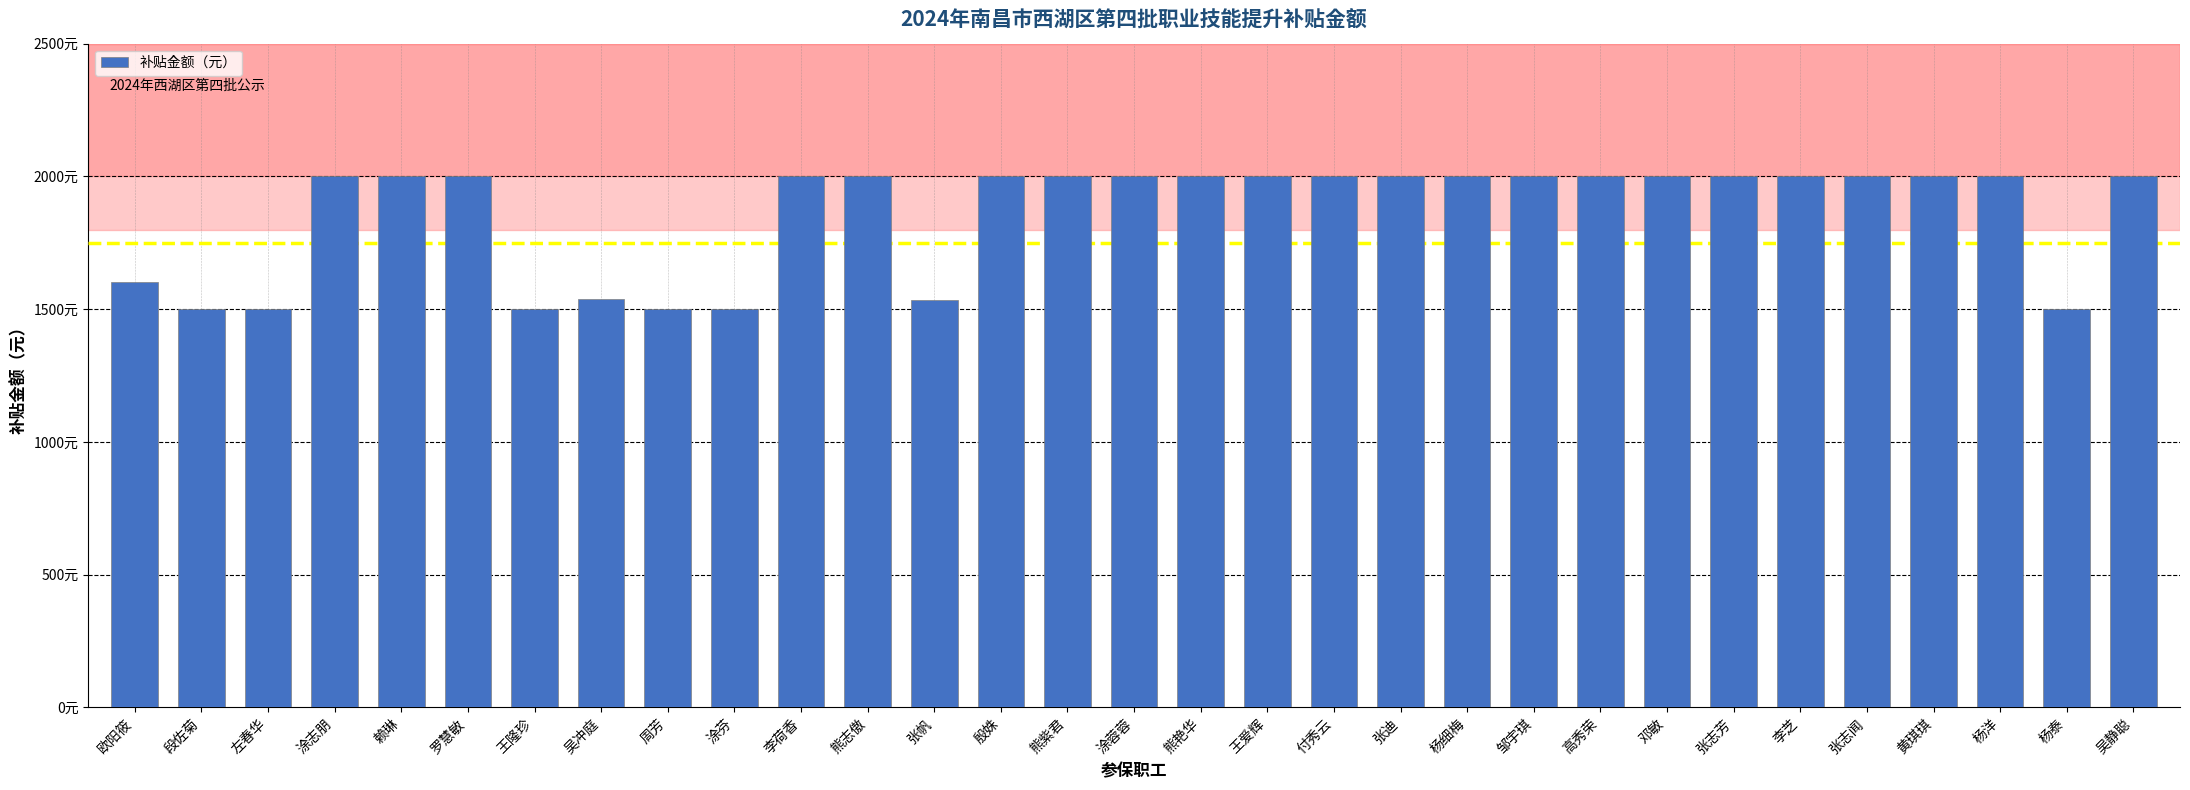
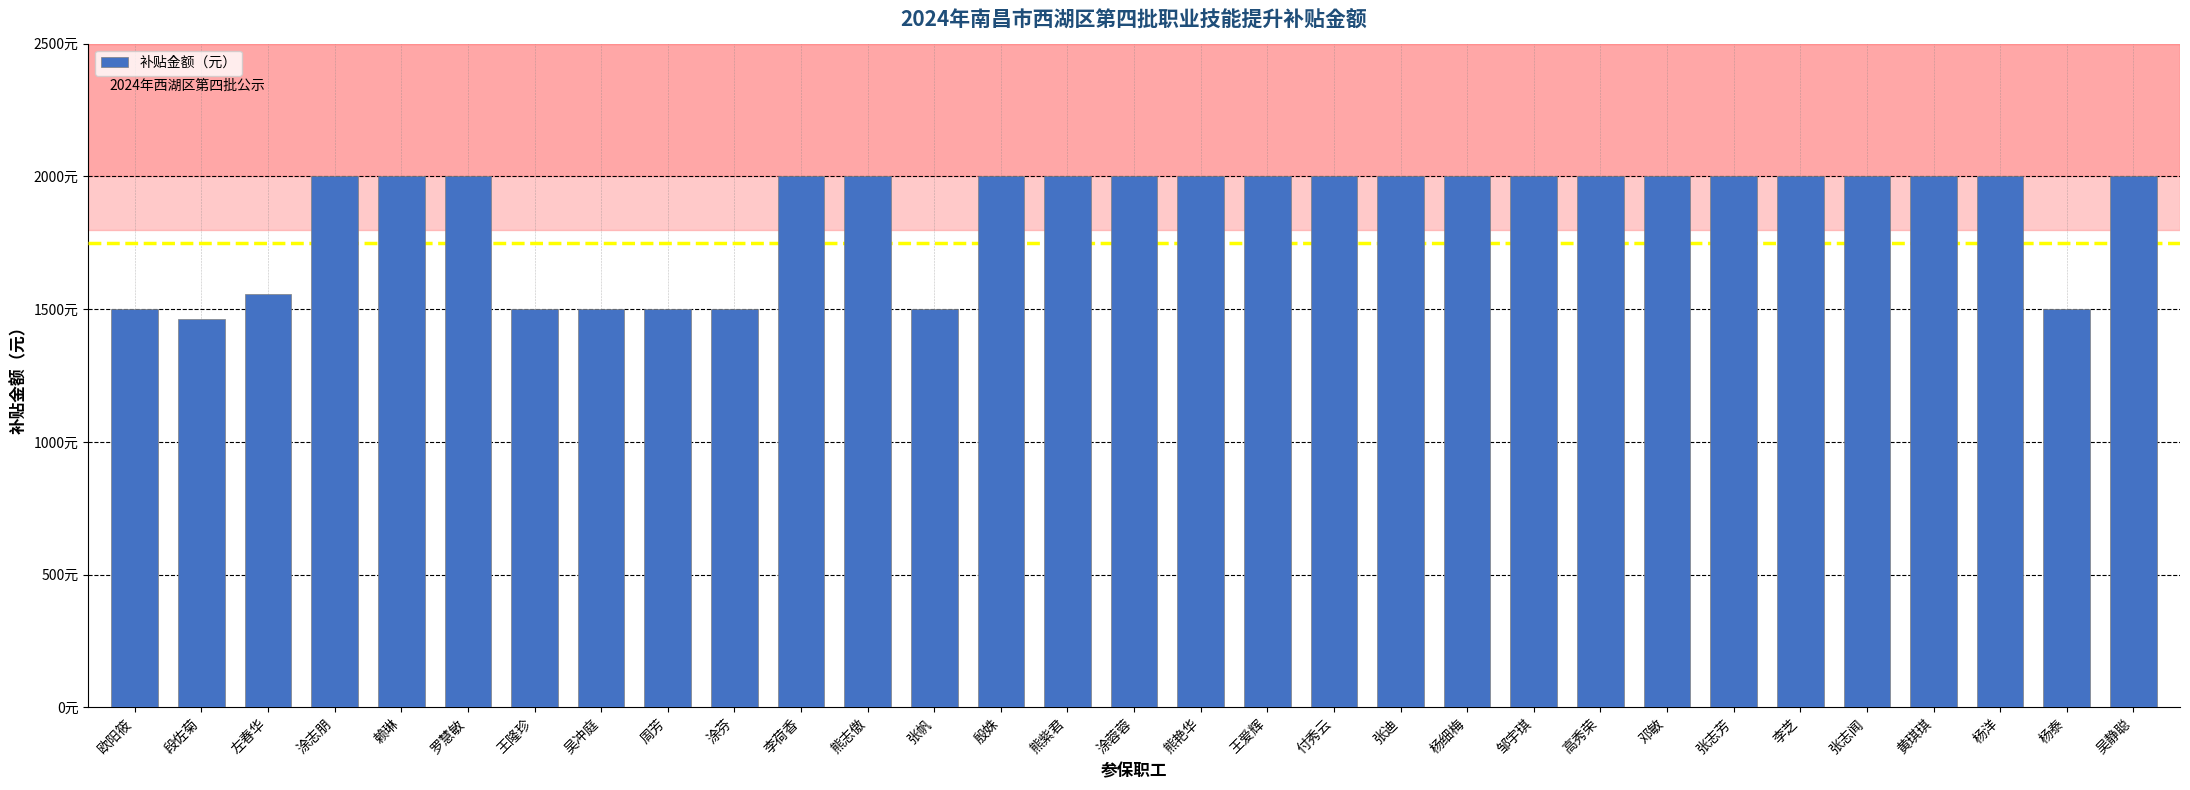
欧阳筱: 1600元 -> 1500元
段佐菊: 1500元 -> 1460元
左春华: 1500元 -> 1560元
吴冲庭: 1540元 -> 1500元
张帆: 1540元 -> 1500元
